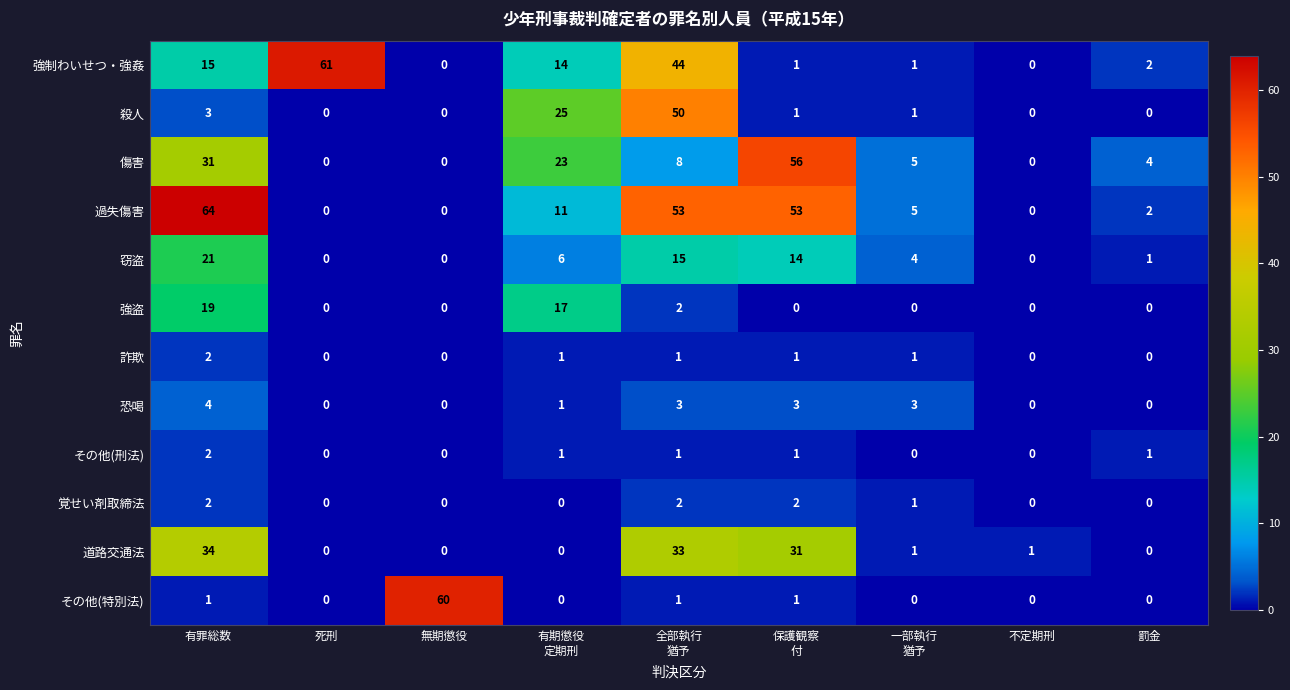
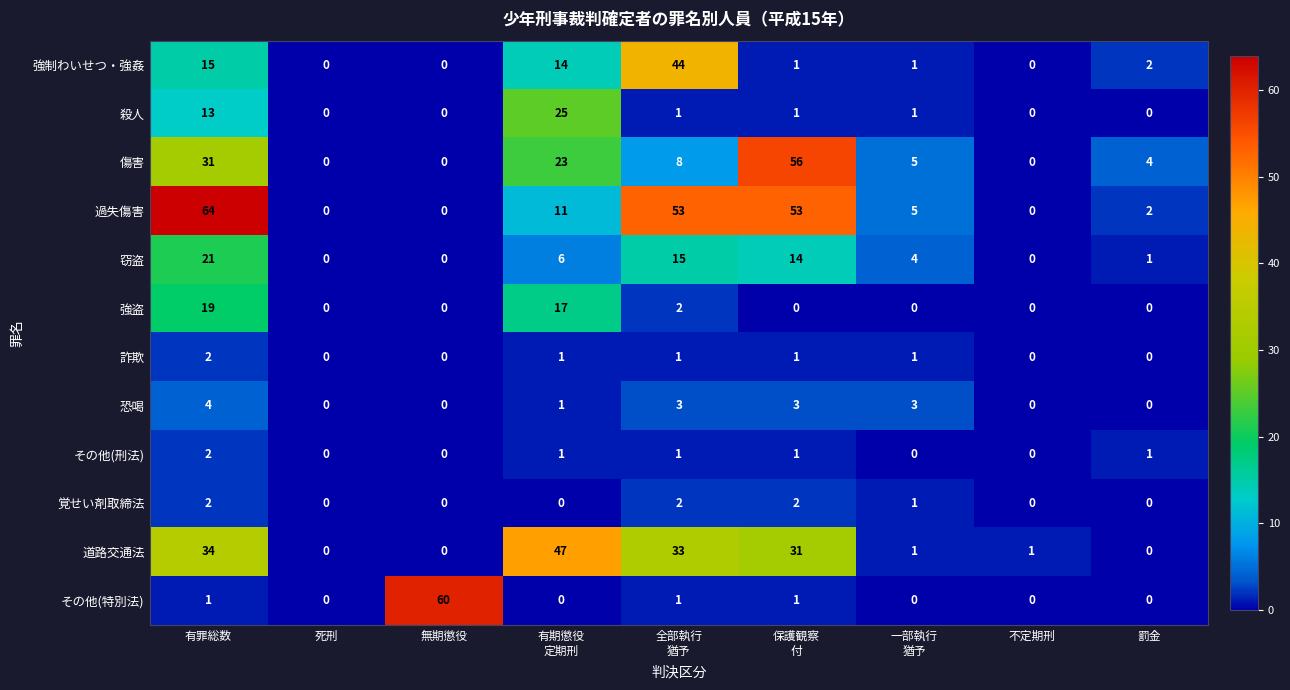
強制わいせつ・強姦, 死刑: 61 -> 0
殺人, 有罪総数: 3 -> 13
殺人, 全部執行 猶予: 50 -> 1
道路交通法, 有期懲役 定期刑: 0 -> 47
